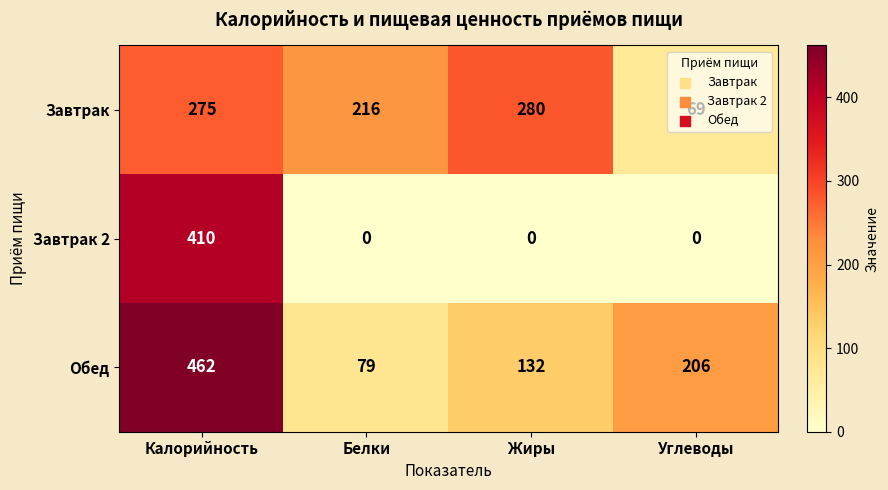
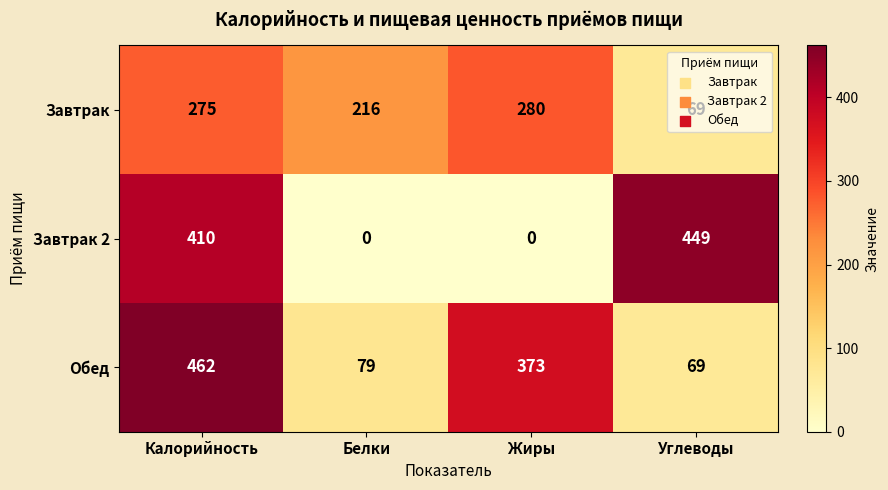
Завтрак 2, Углеводы: 0 -> 449
Обед, Жиры: 132 -> 373
Обед, Углеводы: 206 -> 69
